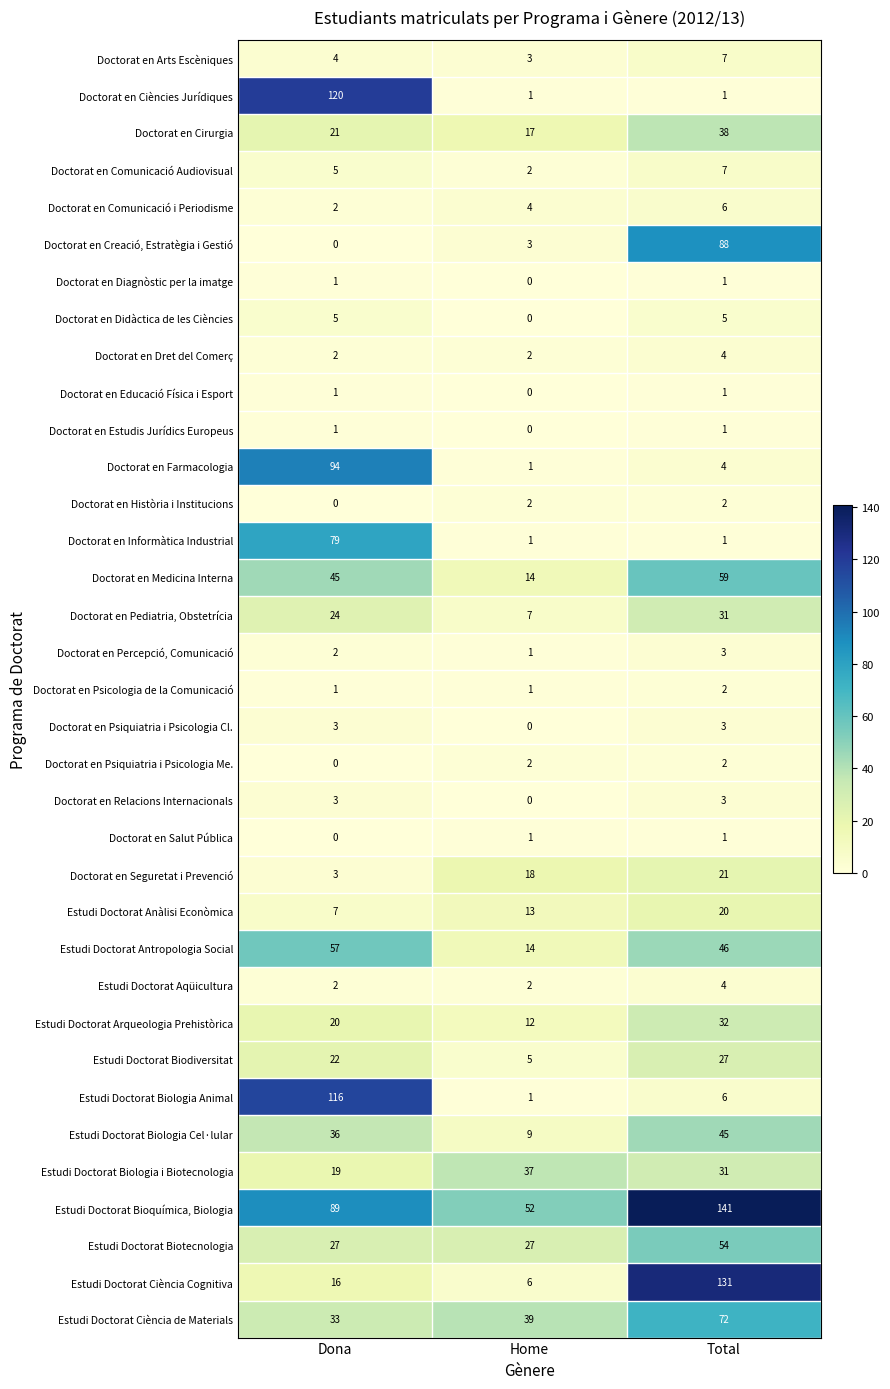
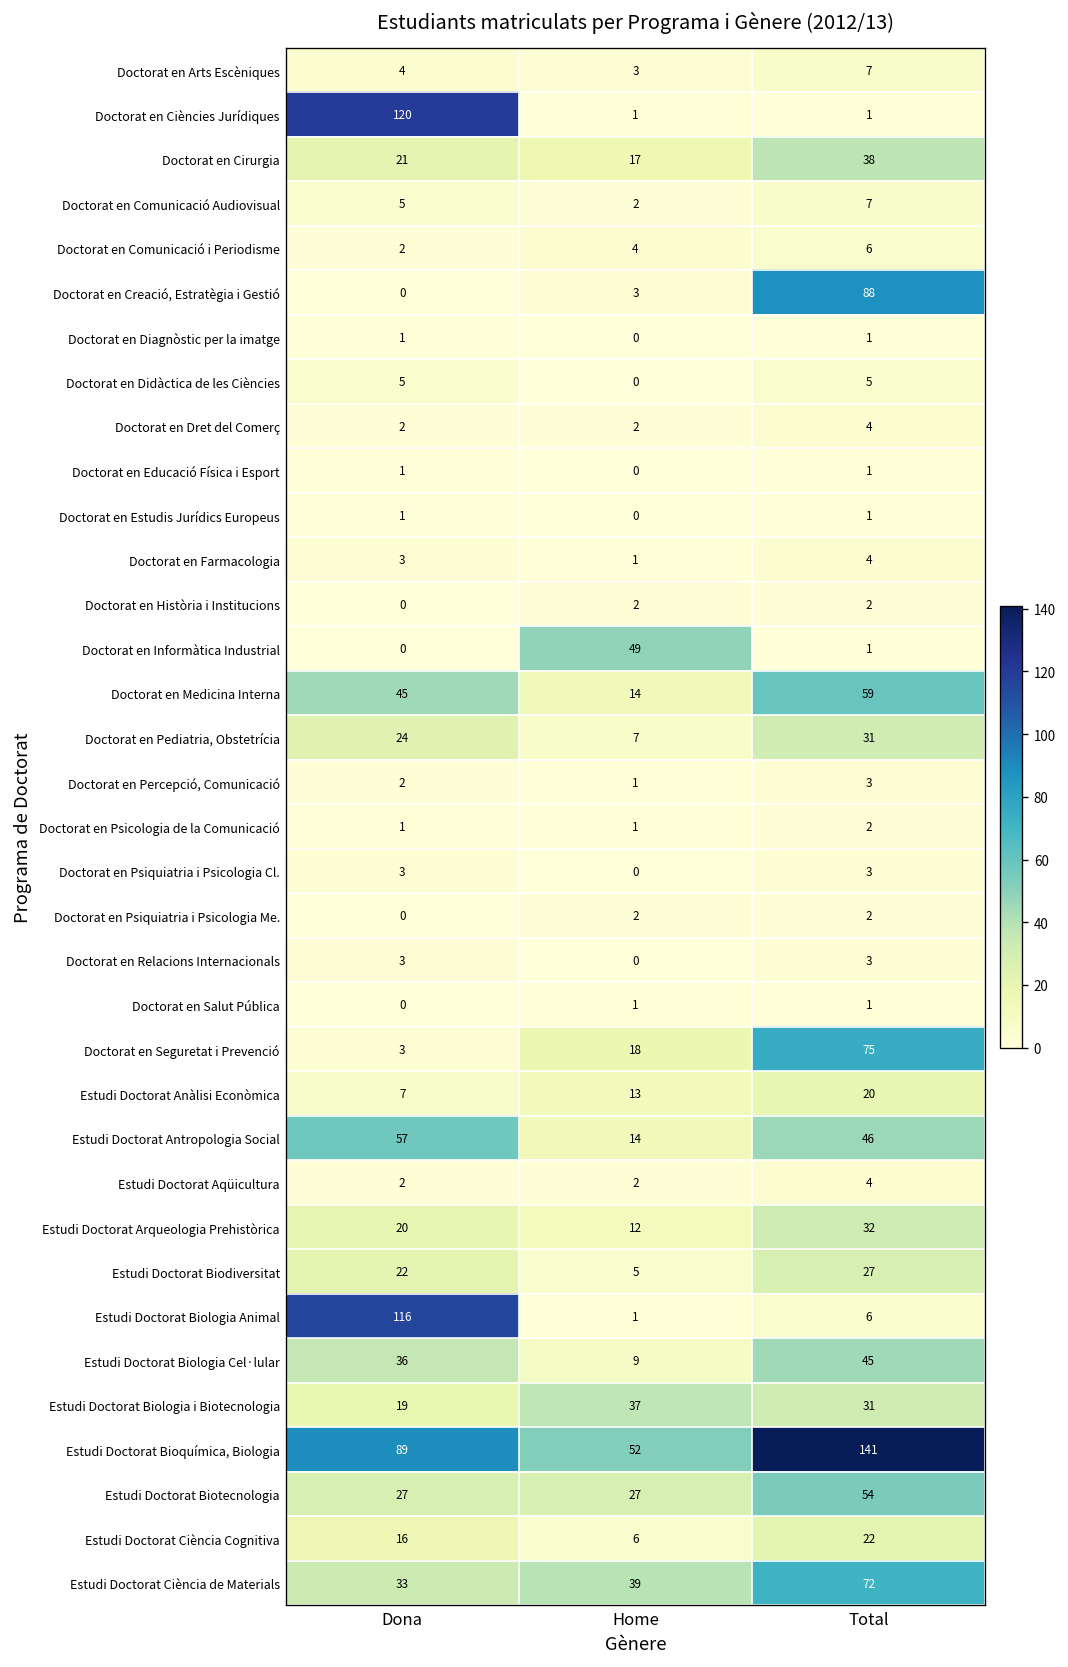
Doctorat en Farmacologia, Dona: 94 -> 3
Doctorat en Informàtica Industrial, Dona: 79 -> 0
Doctorat en Informàtica Industrial, Home: 1 -> 49
Doctorat en Seguretat i Prevenció, Total: 21 -> 75
Estudi Doctorat Ciència Cognitiva, Total: 131 -> 22
